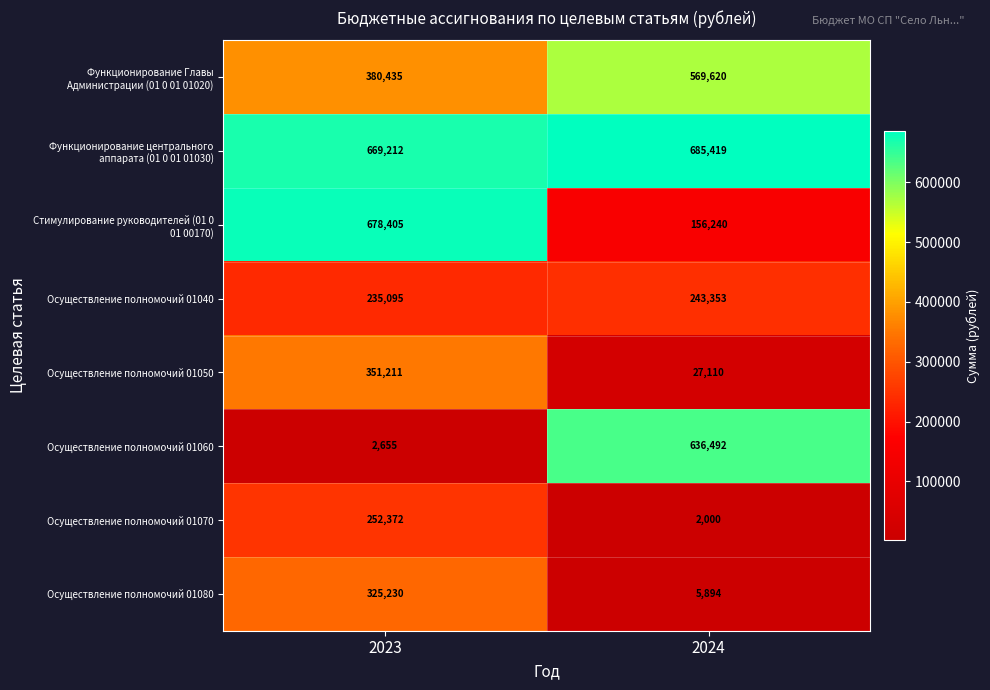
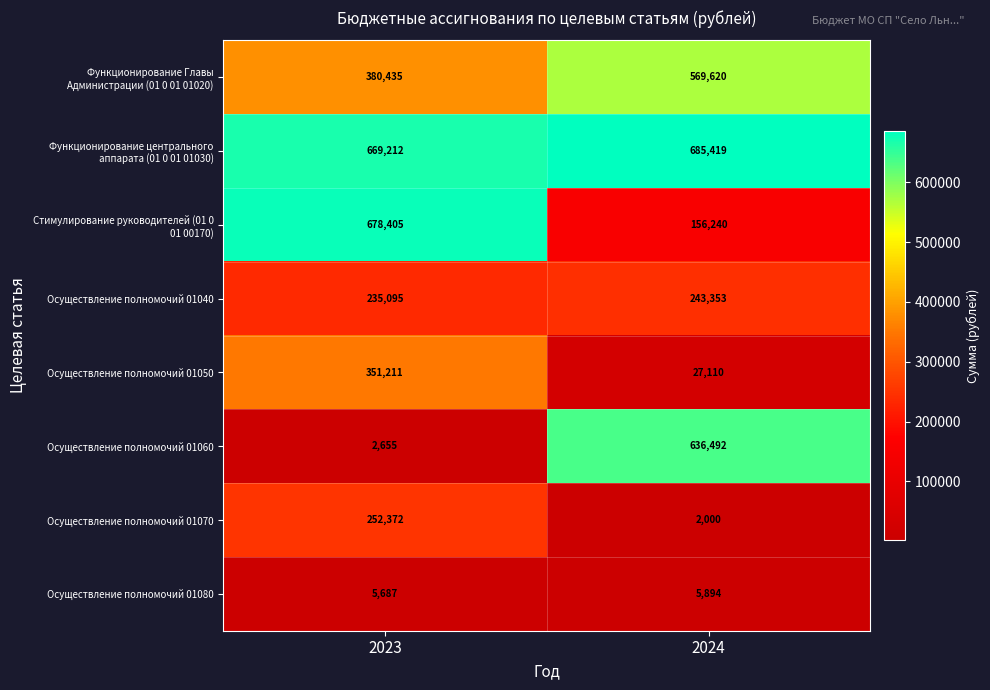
Осуществление полномочий 01080, 2023: 325,230 -> 5,687
